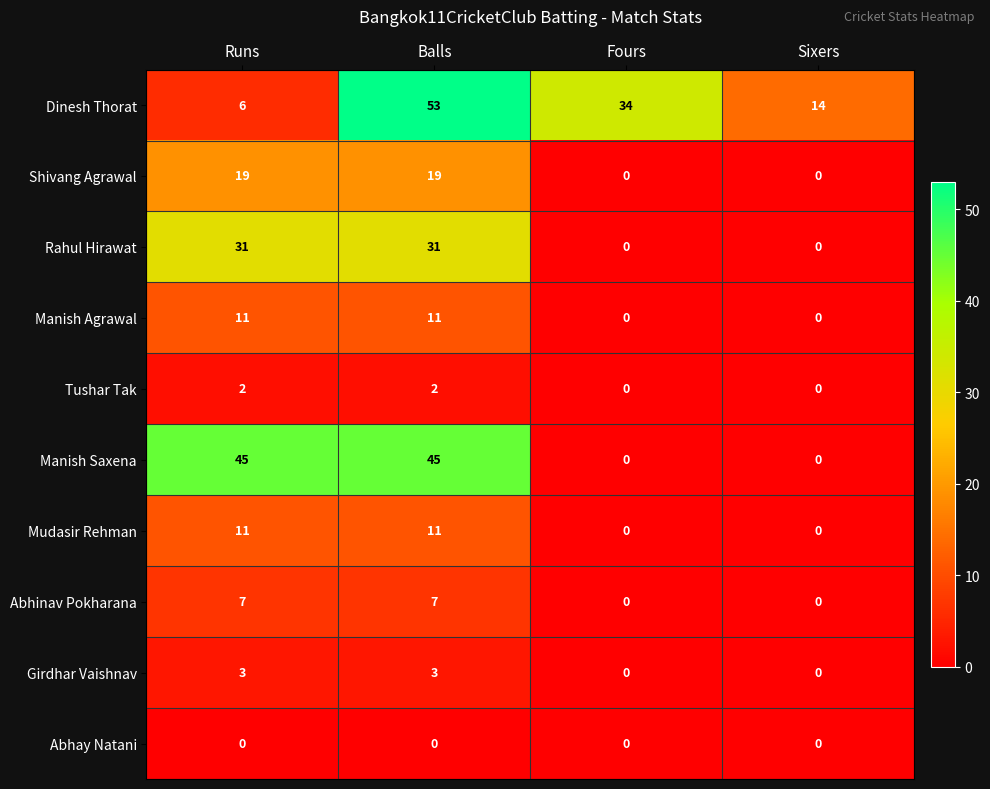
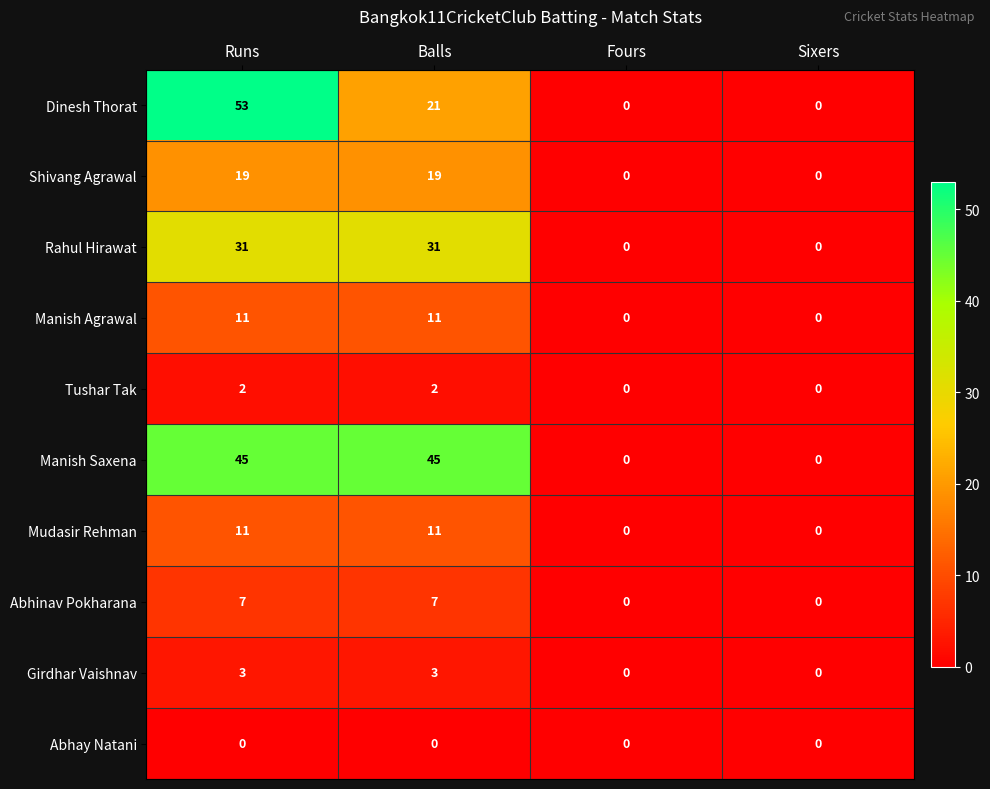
Dinesh Thorat, Runs: 6 -> 53
Dinesh Thorat, Balls: 53 -> 21
Dinesh Thorat, Fours: 34 -> 0
Dinesh Thorat, Sixers: 14 -> 0
